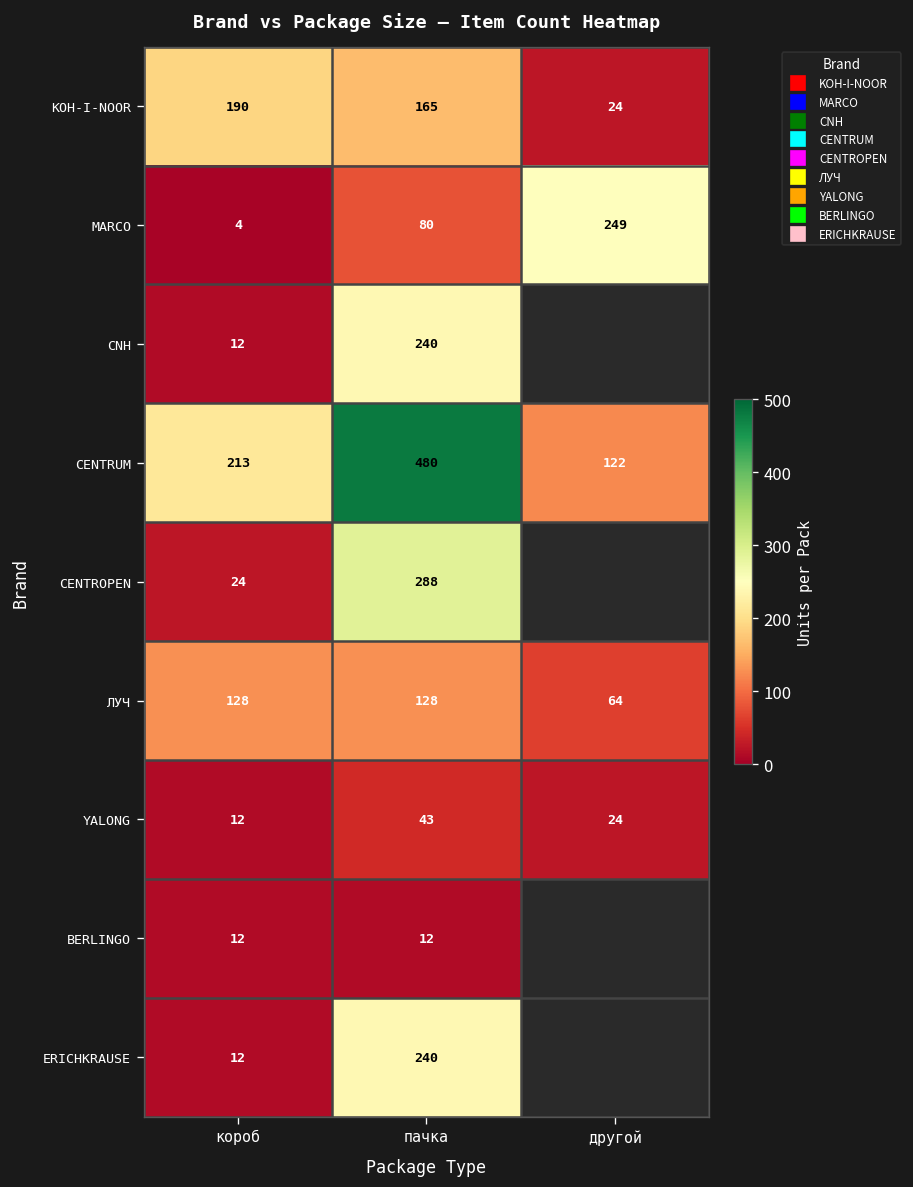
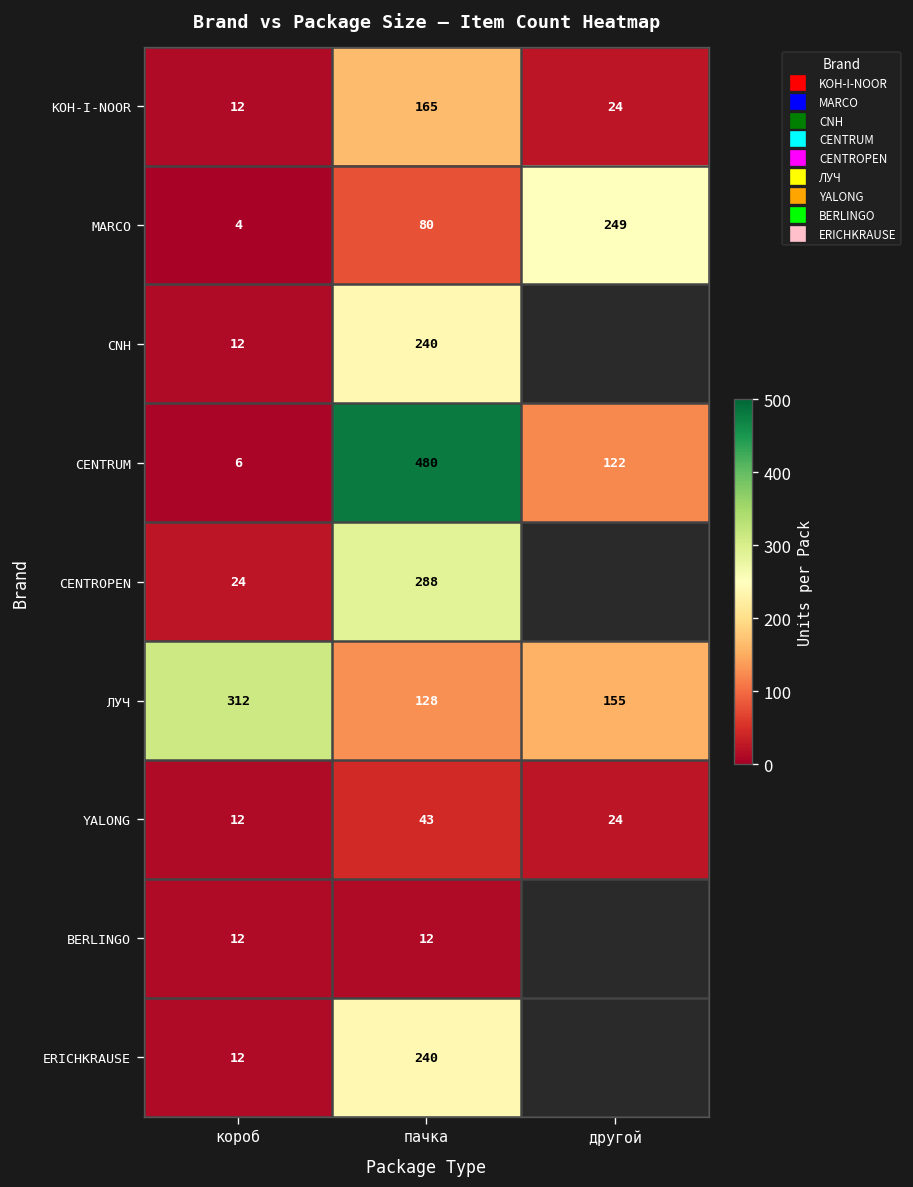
KOH-I-NOOR, короб: 190 -> 12
CENTRUM, короб: 213 -> 6
ЛУЧ, короб: 128 -> 312
ЛУЧ, другой: 64 -> 155
